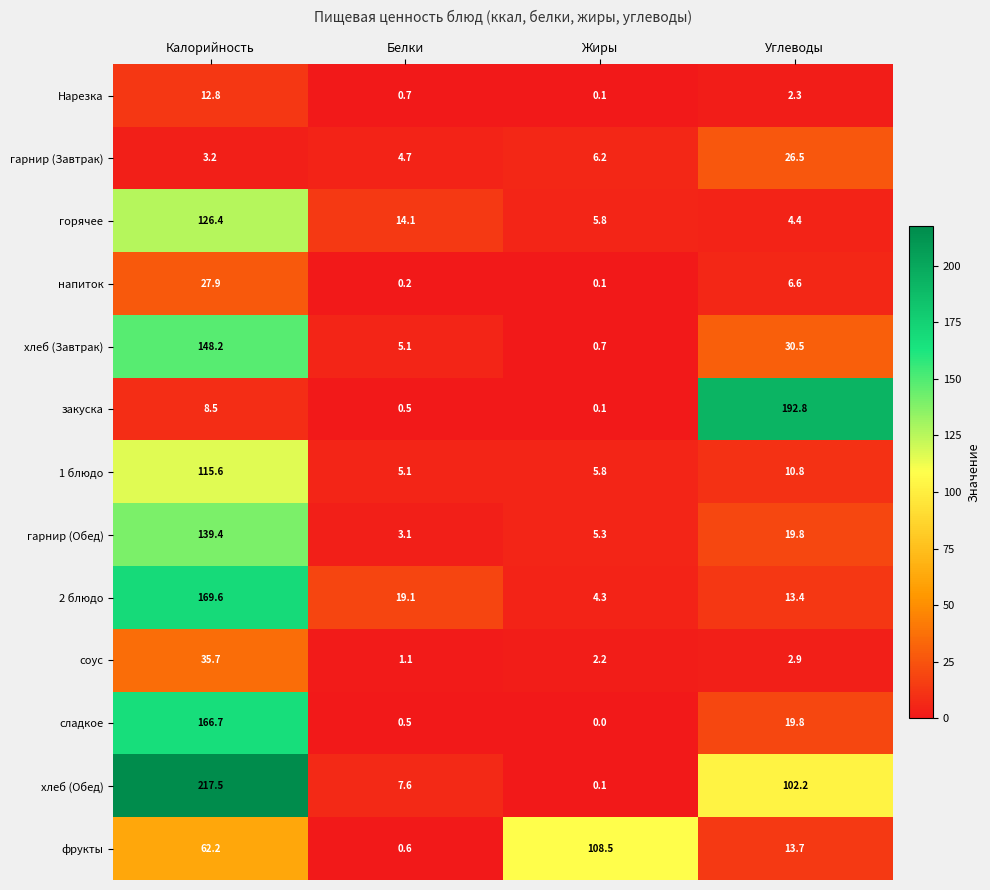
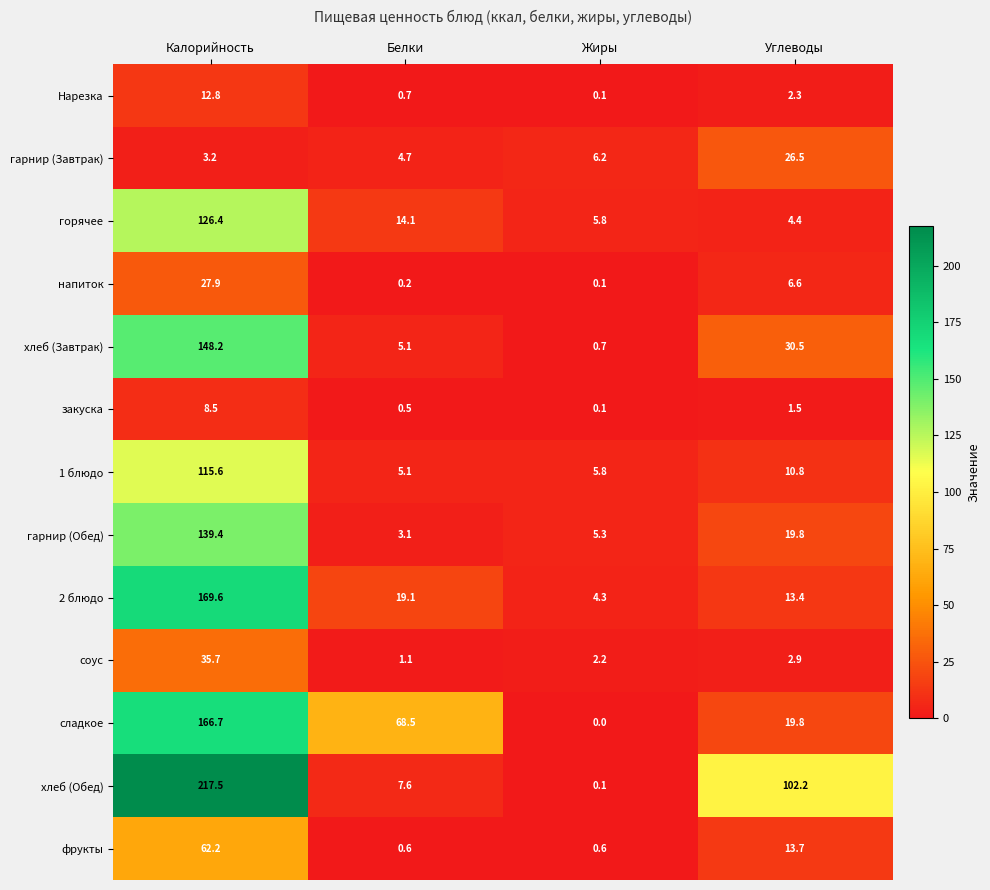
закуска, Углеводы: 192.8 -> 1.5
сладкое, Белки: 0.5 -> 68.5
фрукты, Жиры: 108.5 -> 0.6
